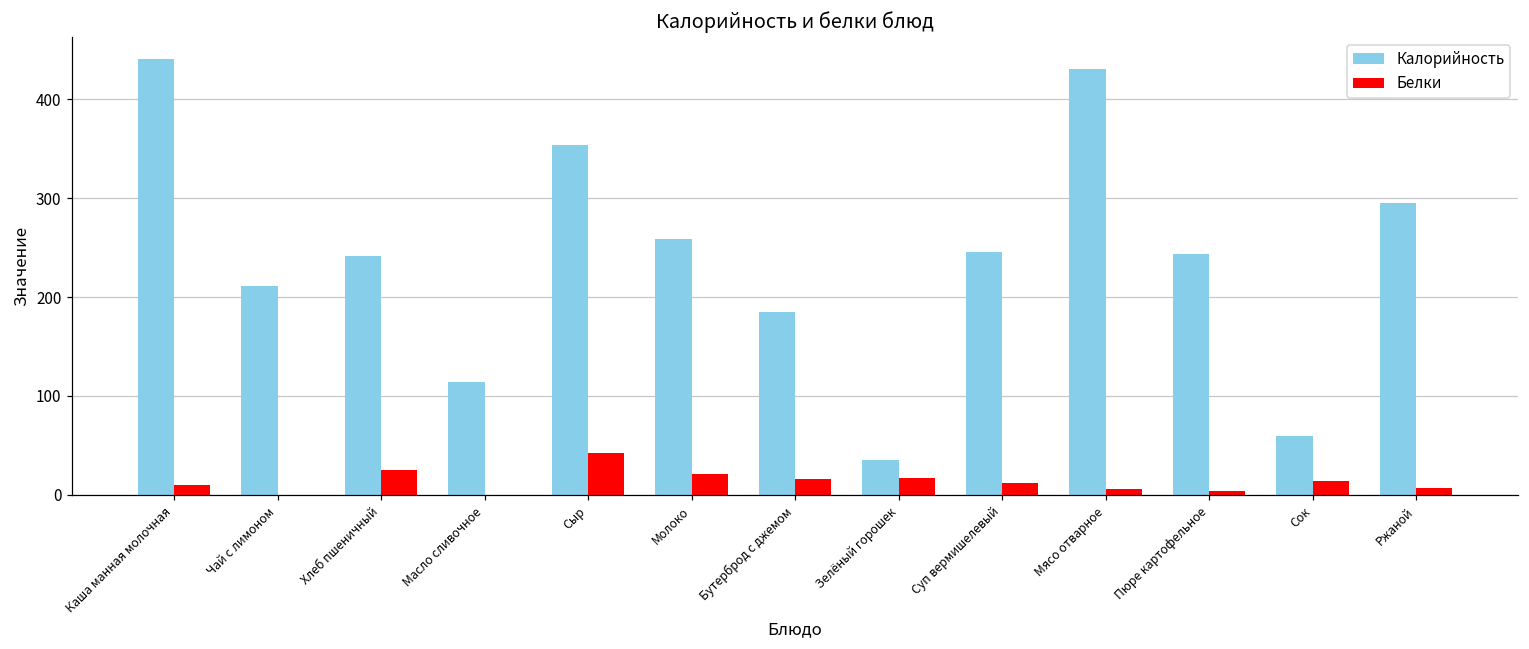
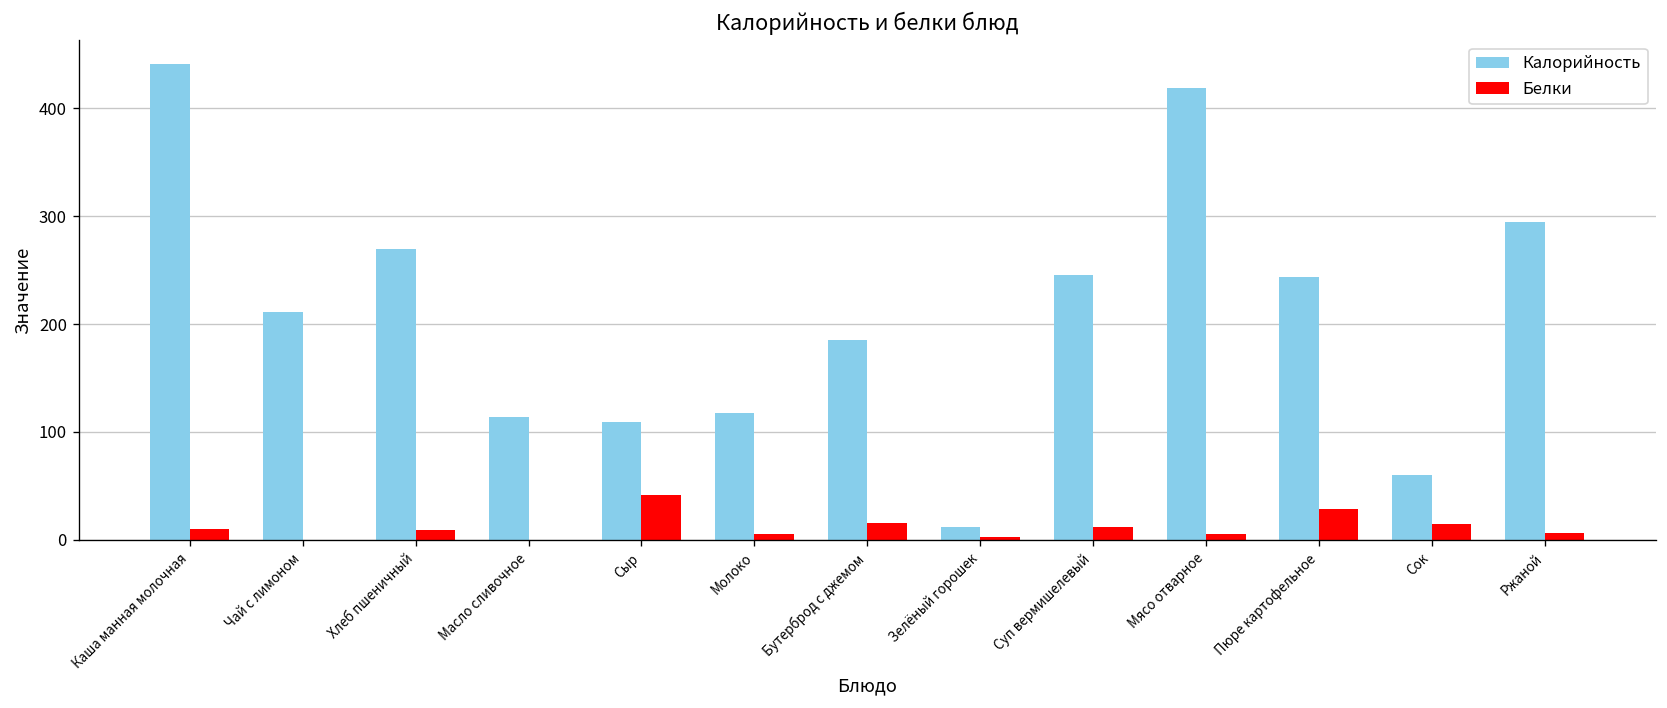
Калорийность, Хлеб пшеничный: 240 -> 270
Белки, Хлеб пшеничный: 30 -> 10
Калорийность, Сыр: 350 -> 110
Калорийность, Молоко: 260 -> 120
Белки, Молоко: 20 -> 10
Калорийность, Зелёный горошек: 30 -> 10
Белки, Зелёный горошек: 20 -> 0
Калорийность, Мясо отварное: 430 -> 420
Белки, Пюре картофельное: 0 -> 30
